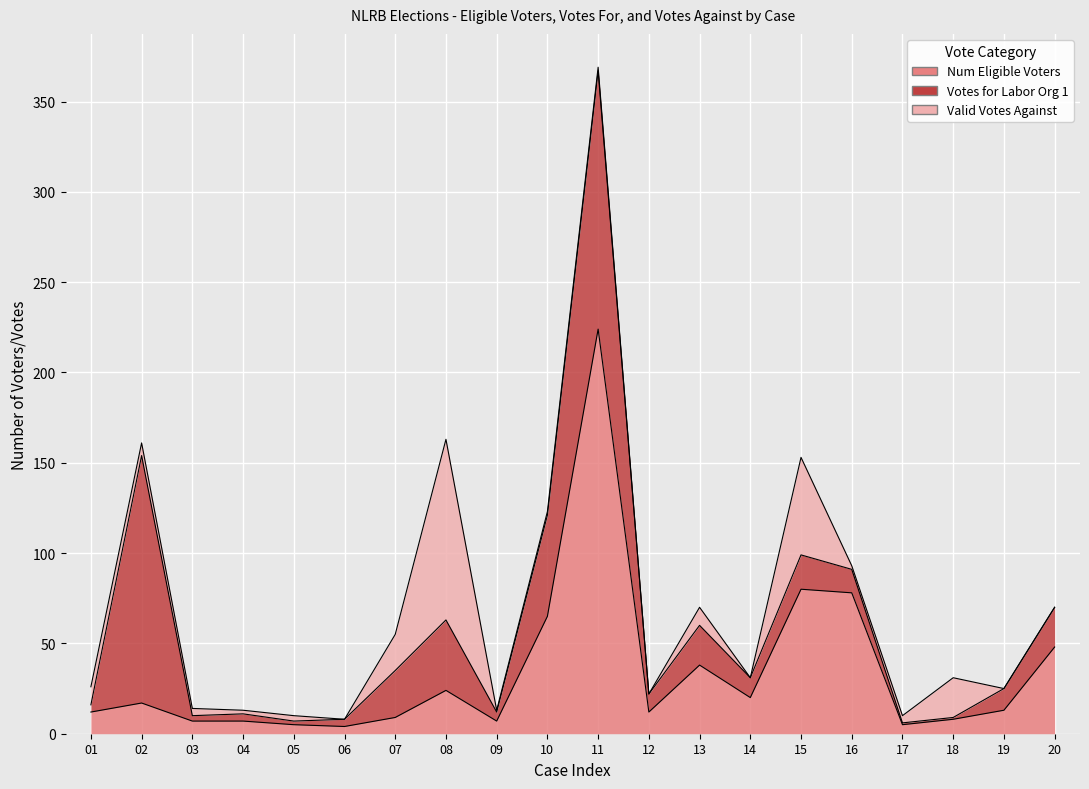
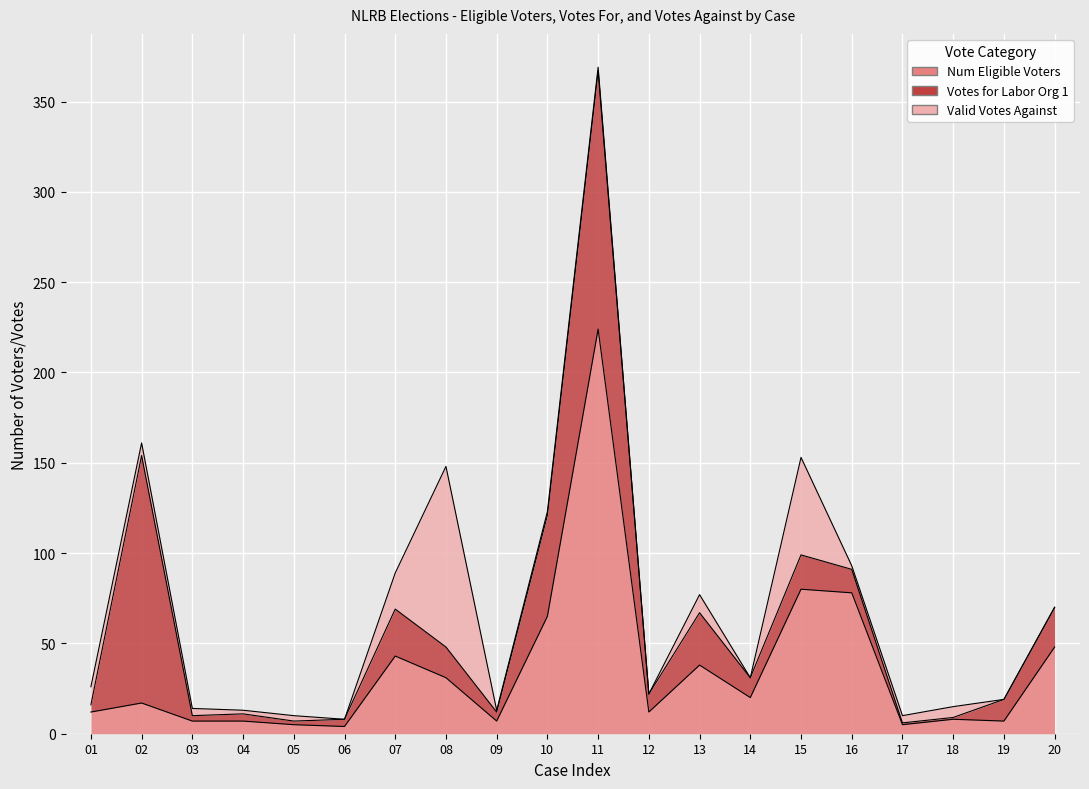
Num Eligible Voters, 07: 9 -> 43
Num Eligible Voters, 08: 24 -> 31
Votes for Labor Org 1, 08: 39 -> 17
Votes for Labor Org 1, 13: 22 -> 29
Valid Votes Against, 18: 22 -> 6
Num Eligible Voters, 19: 13 -> 7
